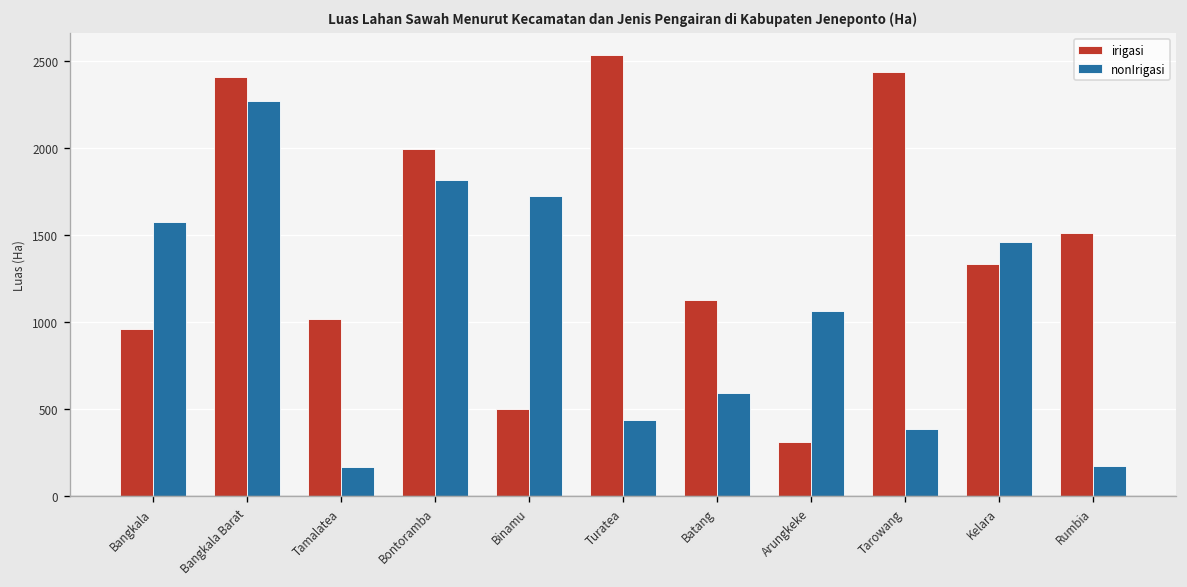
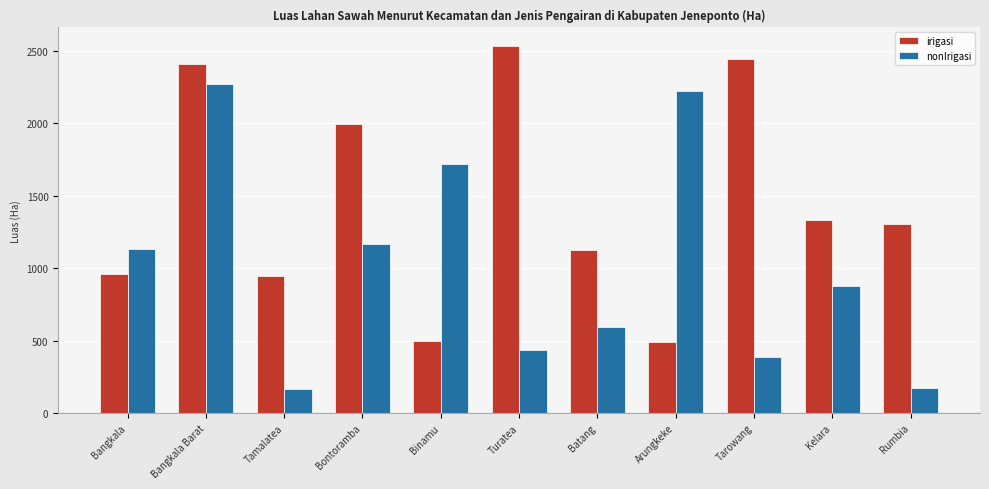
nonIrigasi, Bangkala: 1570 -> 1130
irigasi, Tamalatea: 1020 -> 940
nonIrigasi, Bontoramba: 1820 -> 1170
irigasi, Arungkeke: 310 -> 490
nonIrigasi, Arungkeke: 1060 -> 2220
nonIrigasi, Kelara: 1460 -> 880
irigasi, Rumbia: 1510 -> 1310
